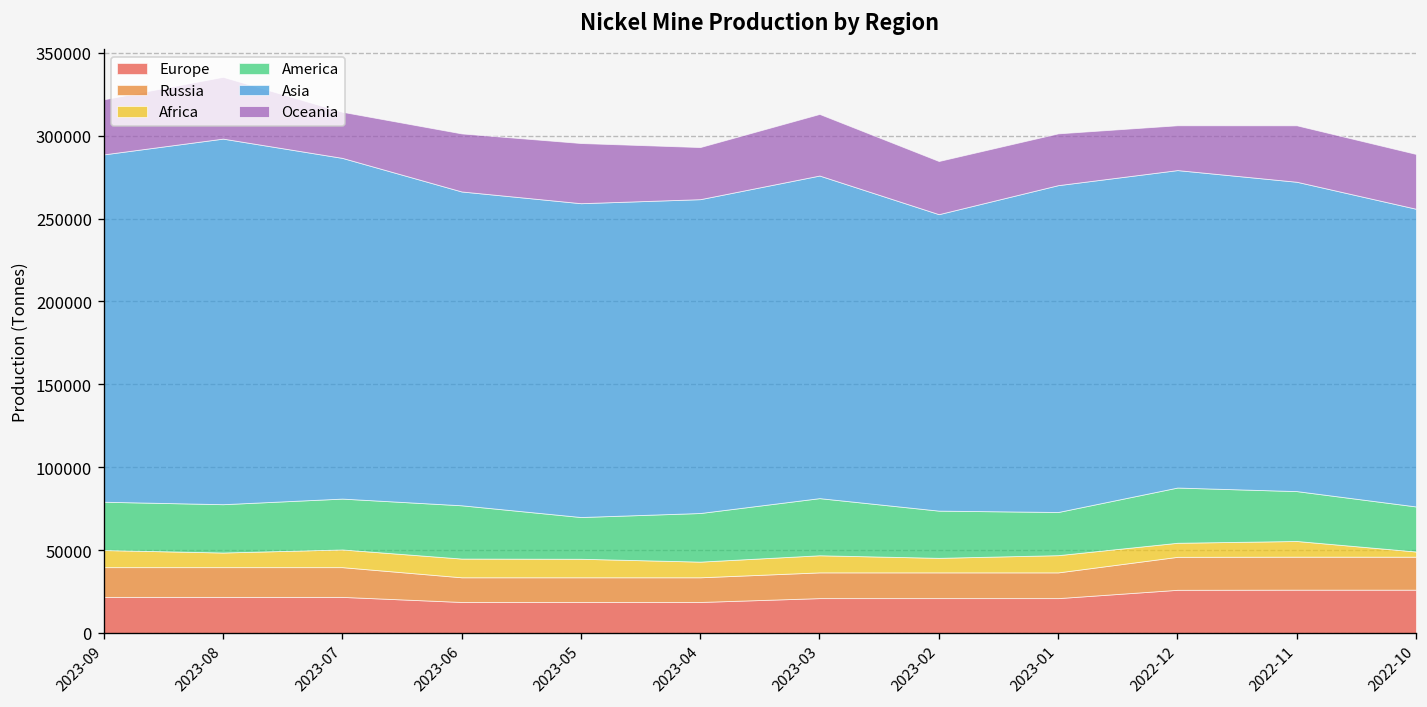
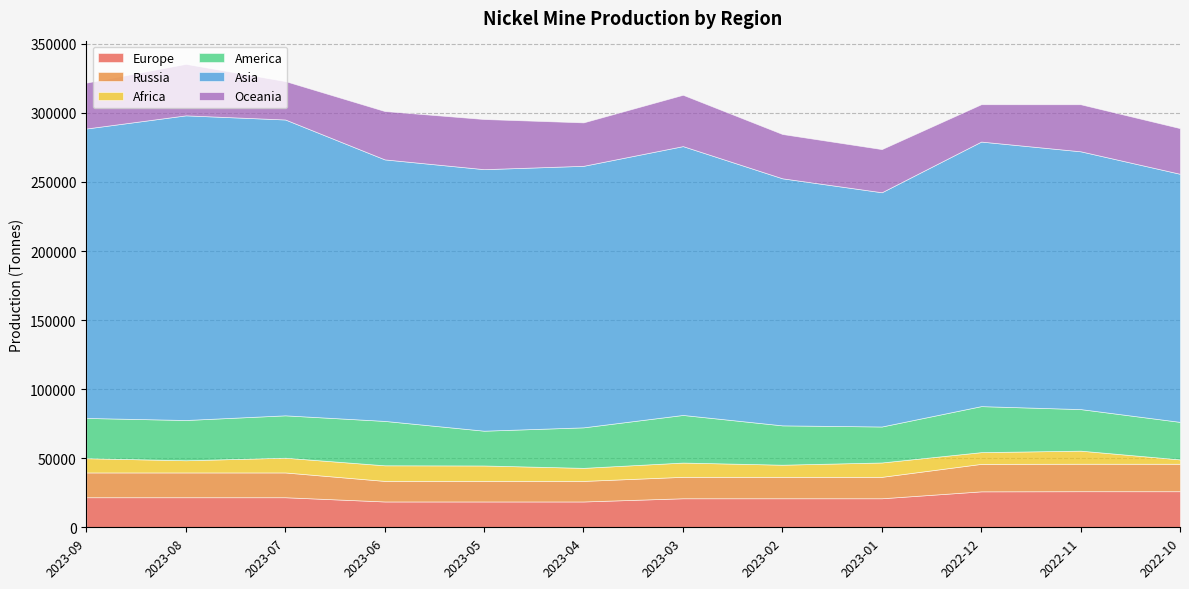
Asia, 2023-07: 206000 -> 214000
Asia, 2023-01: 197000 -> 170000
